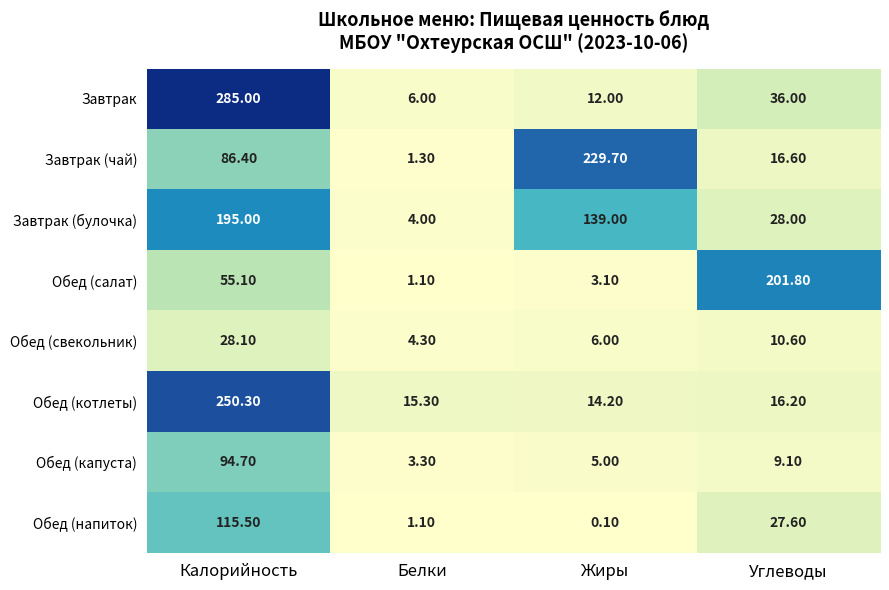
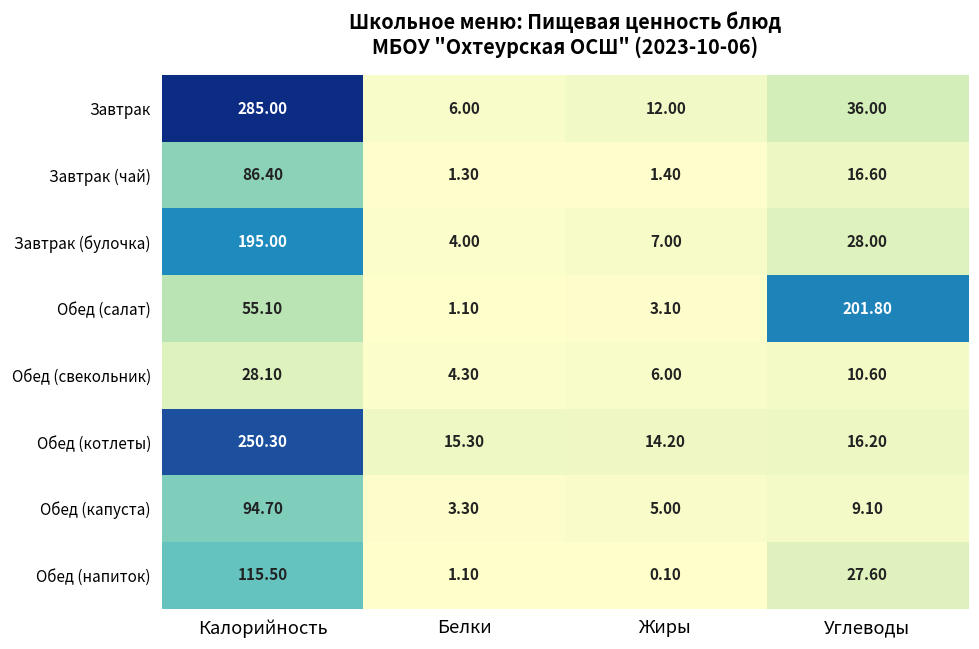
Завтрак (чай), Жиры: 229.70 -> 1.40
Завтрак (булочка), Жиры: 139.00 -> 7.00
